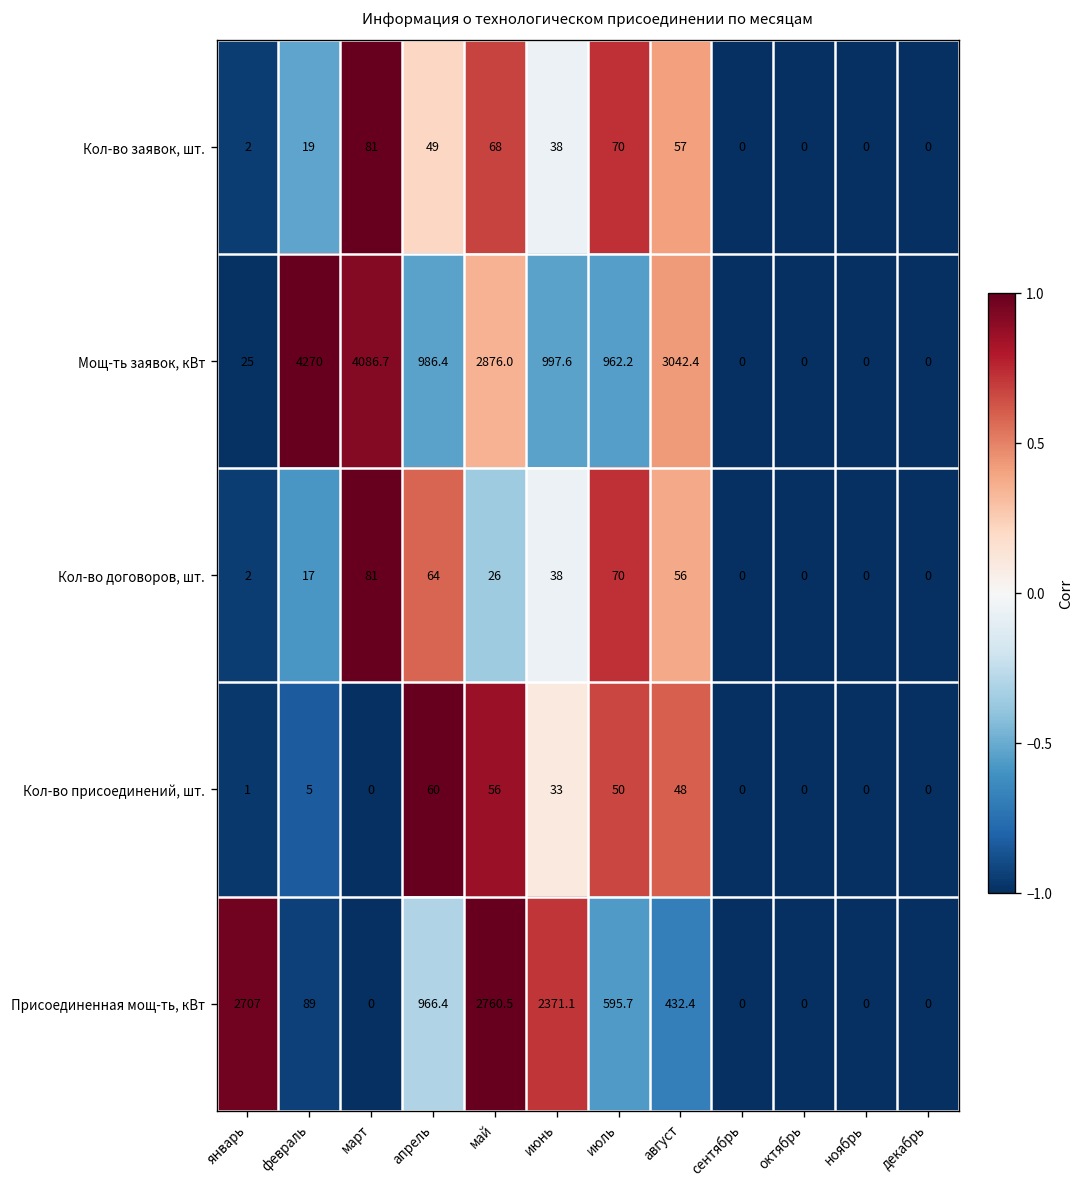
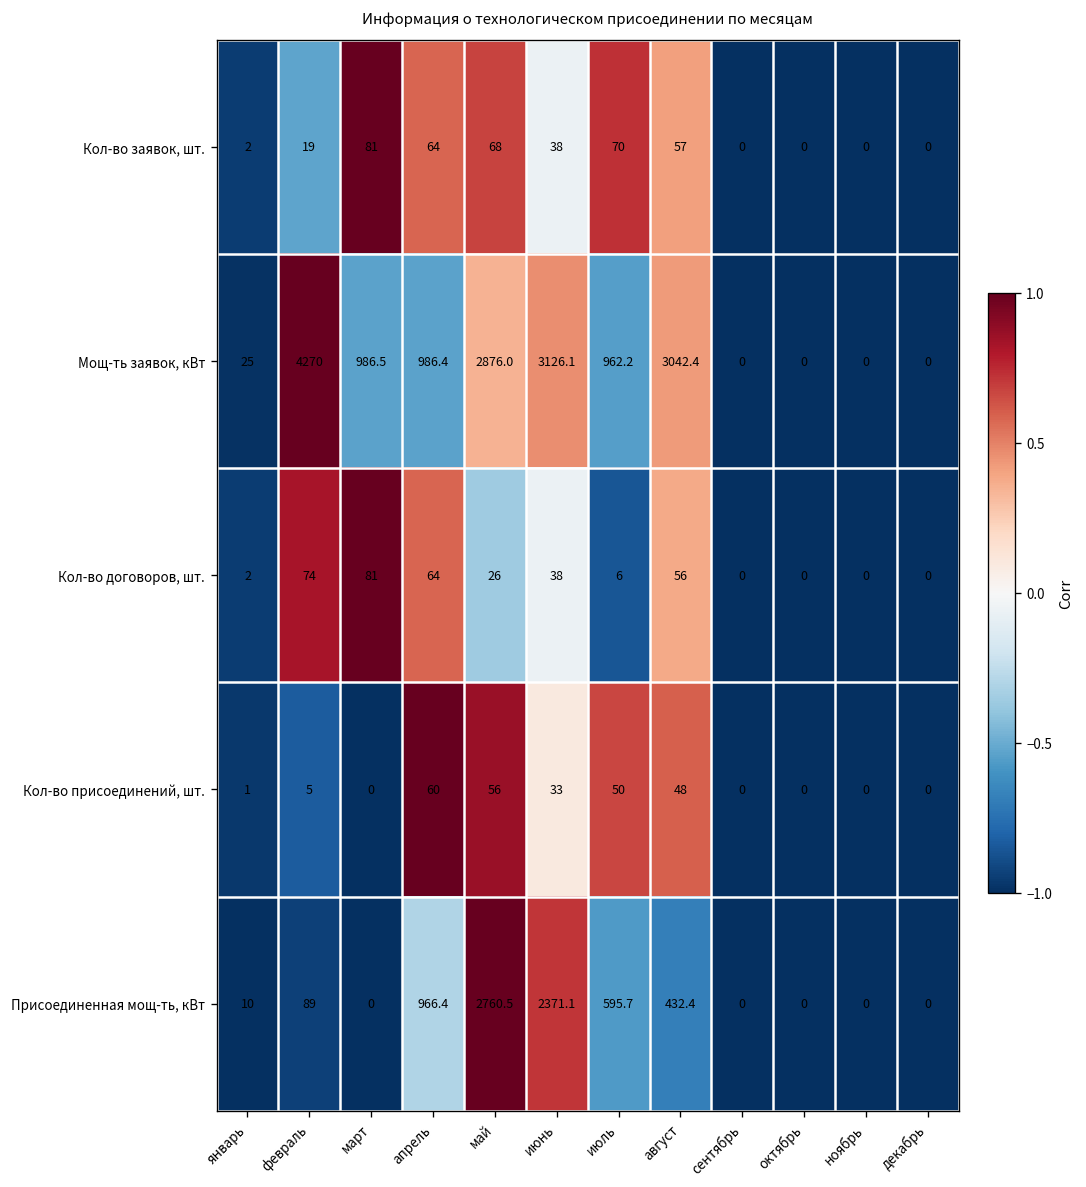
Кол-во заявок, шт., апрель: 49 -> 64
Мощ-ть заявок, кВт, март: 4086.7 -> 986.5
Мощ-ть заявок, кВт, июнь: 997.6 -> 3126.1
Кол-во договоров, шт., февраль: 17 -> 74
Кол-во договоров, шт., июль: 70 -> 6
Присоединенная мощ-ть, кВт, январь: 2707 -> 10
